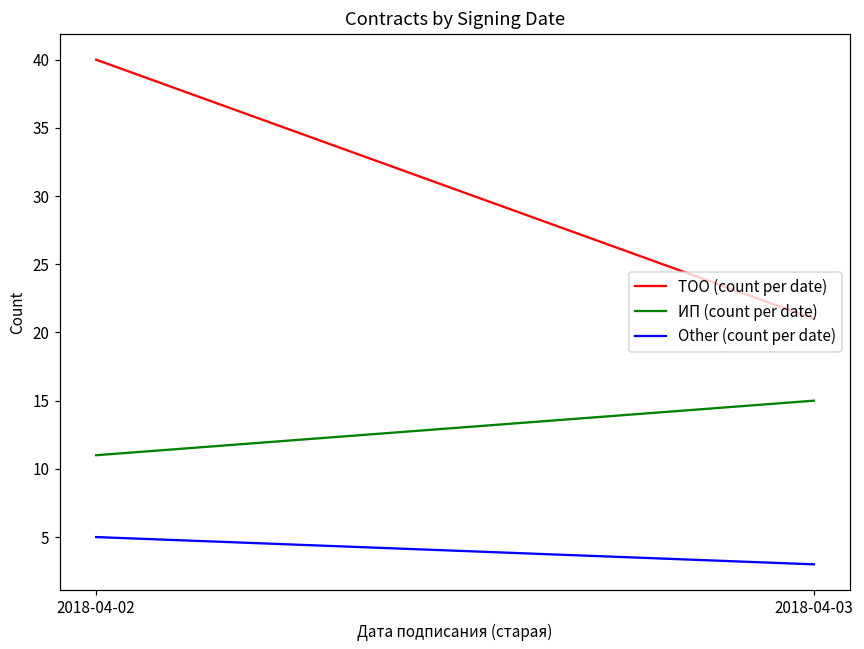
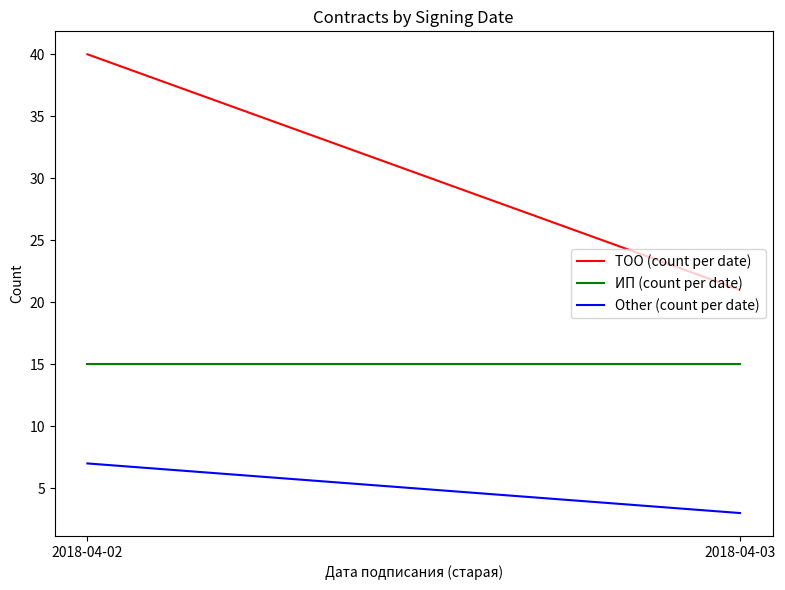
ИП (count per date), 2018-04-02: 11 -> 15
Other (count per date), 2018-04-02: 5 -> 7
